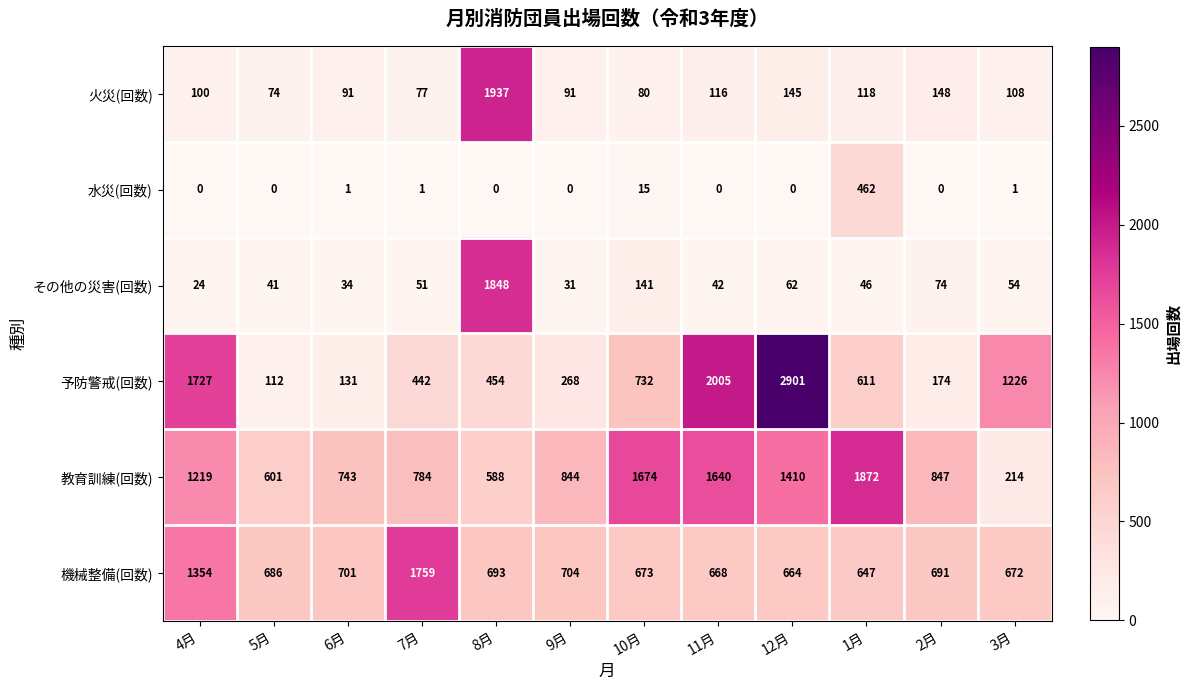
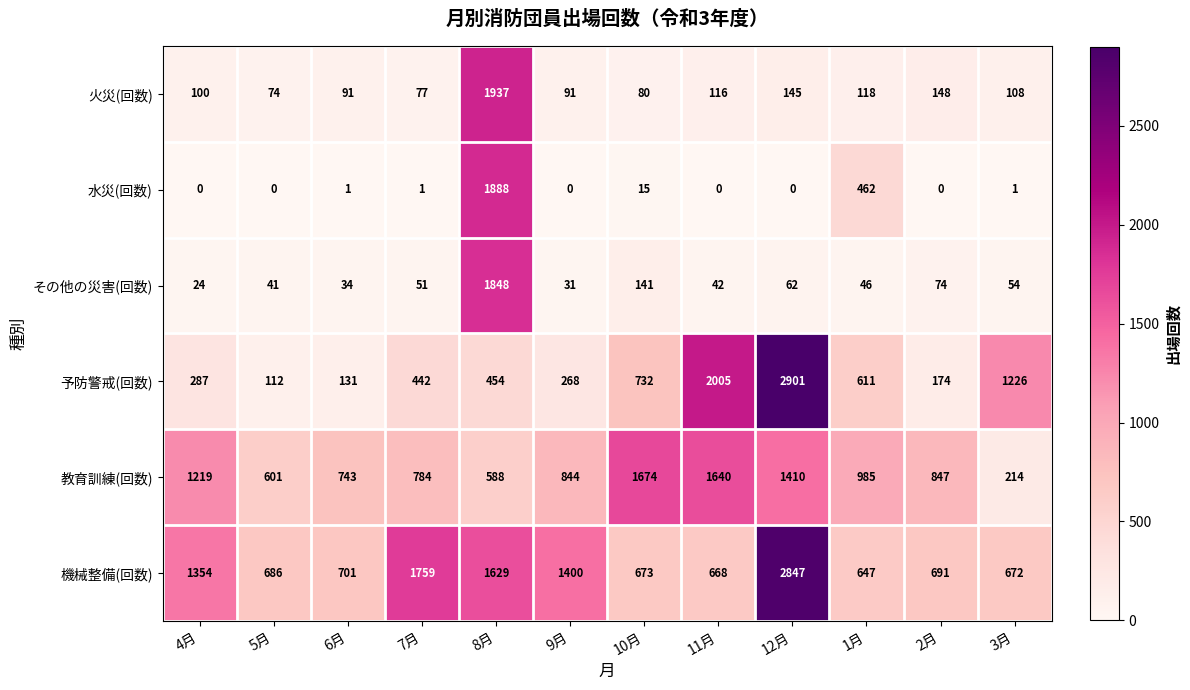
水災(回数), 8月: 0 -> 1888
予防警戒(回数), 4月: 1727 -> 287
教育訓練(回数), 1月: 1872 -> 985
機械整備(回数), 8月: 693 -> 1629
機械整備(回数), 9月: 704 -> 1400
機械整備(回数), 12月: 664 -> 2847
